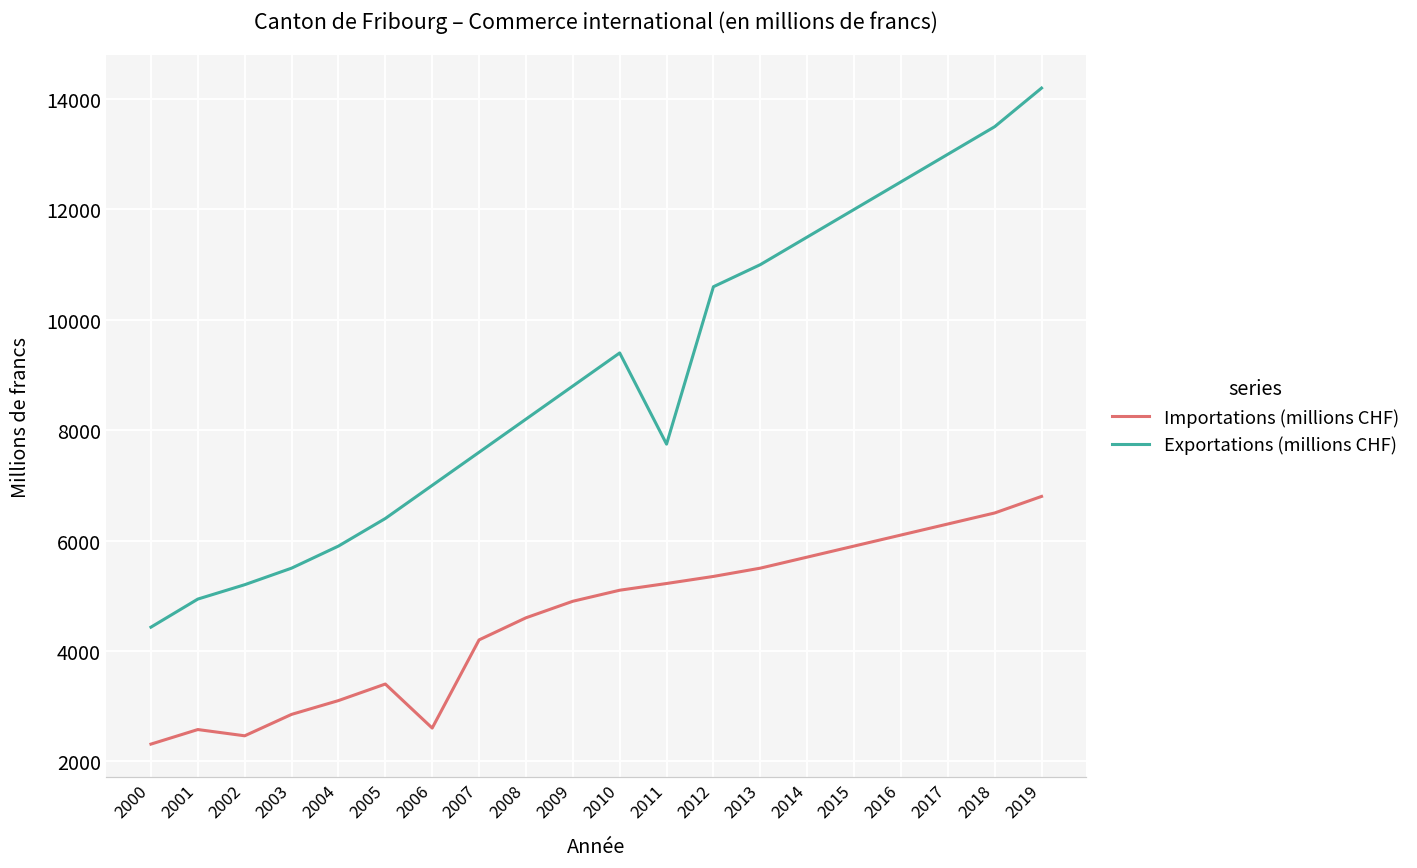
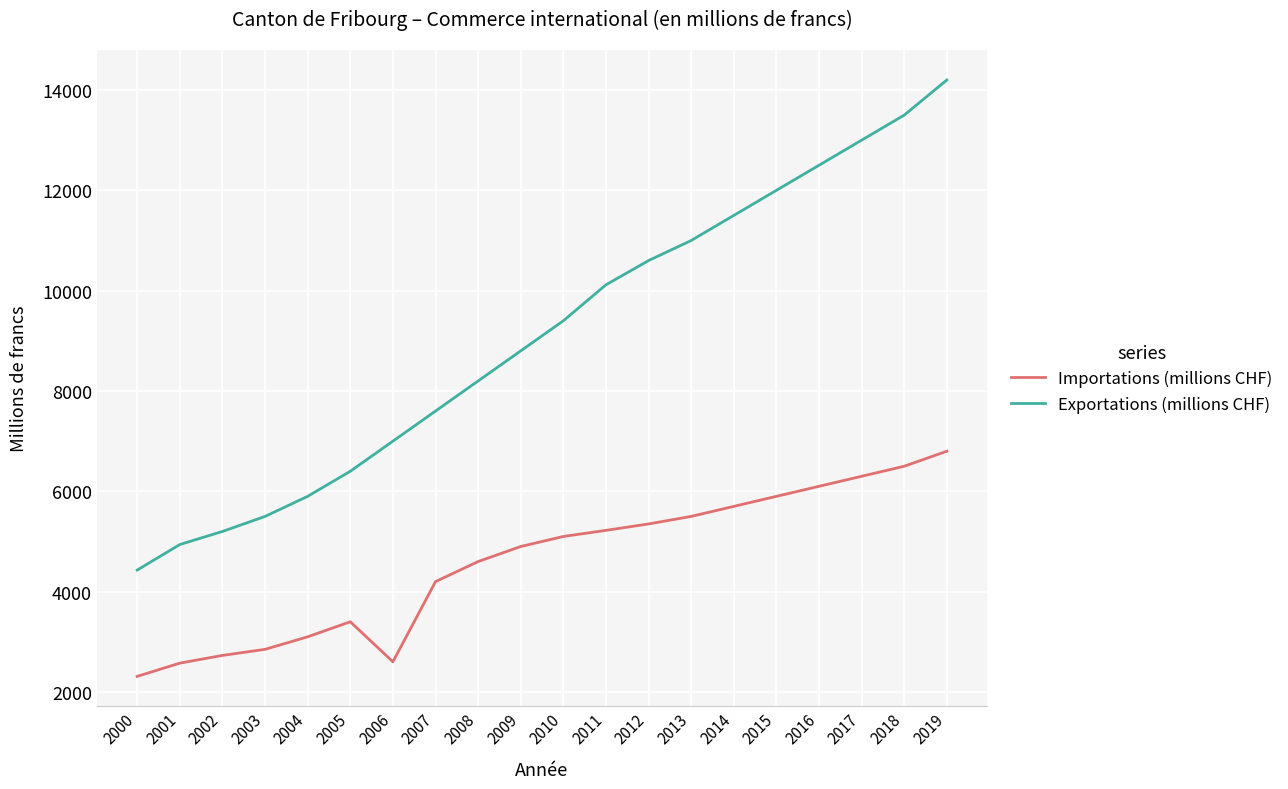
Importations (millions CHF), 2002: 2500 -> 2700
Exportations (millions CHF), 2011: 7700 -> 10100
